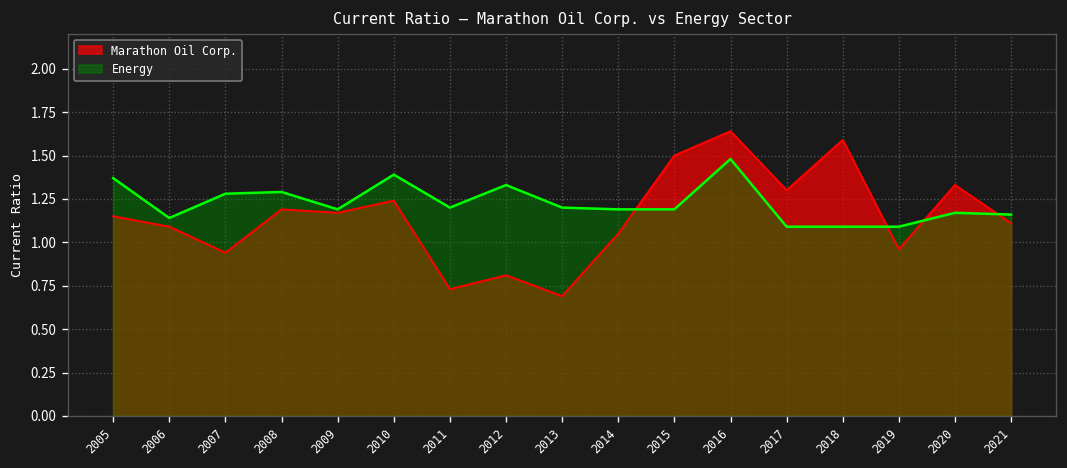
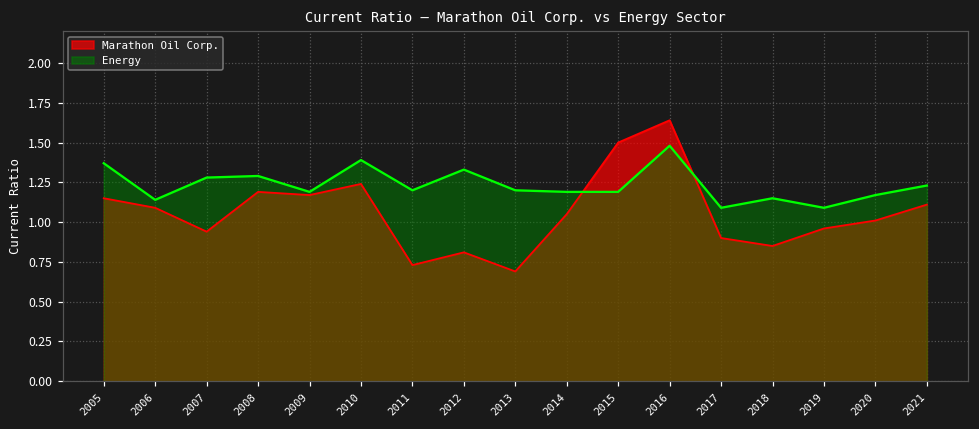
Marathon Oil Corp., 2017: 1.3 -> 0.9
Marathon Oil Corp., 2018: 1.59 -> 0.85
Energy, 2018: 1.09 -> 1.15
Marathon Oil Corp., 2020: 1.33 -> 1.01
Energy, 2021: 1.16 -> 1.23
